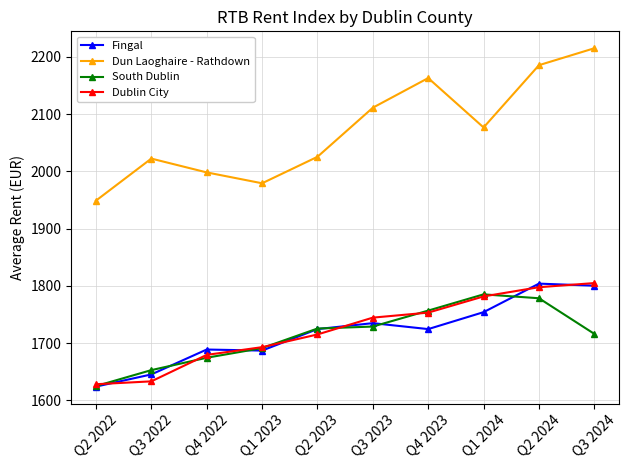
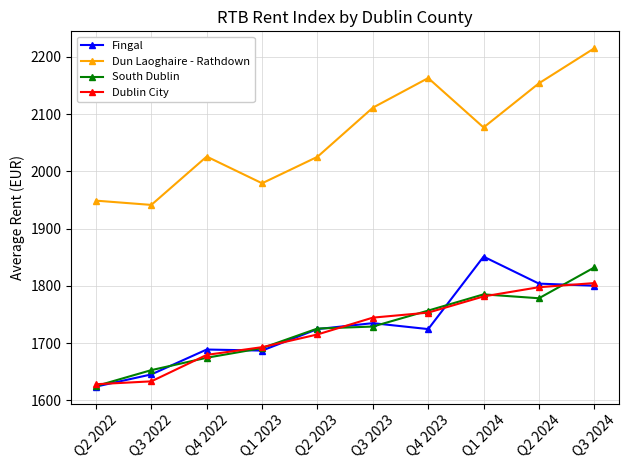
Dun Laoghaire - Rathdown, Q3 2022: 2020 -> 1940
Dun Laoghaire - Rathdown, Q4 2022: 2000 -> 2030
Fingal, Q1 2024: 1750 -> 1850
Dun Laoghaire - Rathdown, Q2 2024: 2190 -> 2150
South Dublin, Q3 2024: 1720 -> 1830
